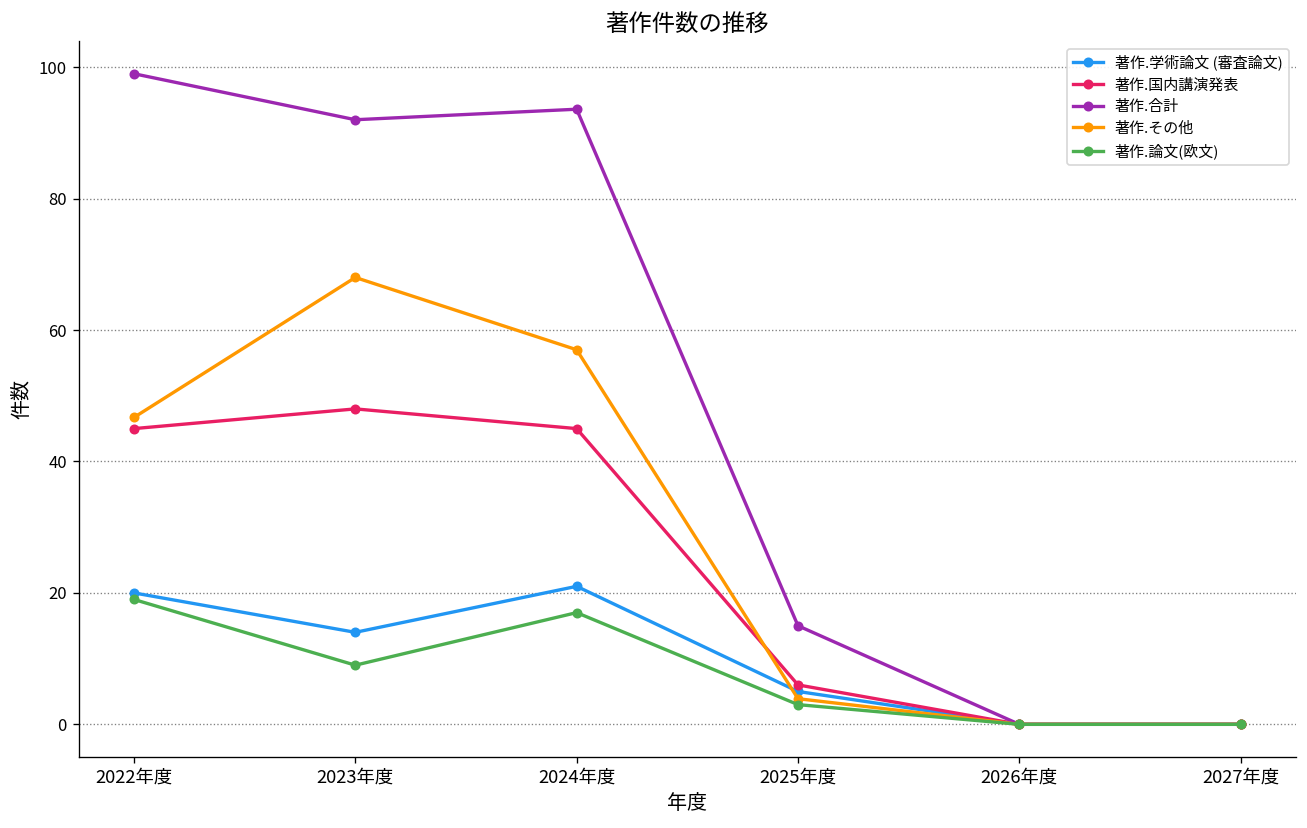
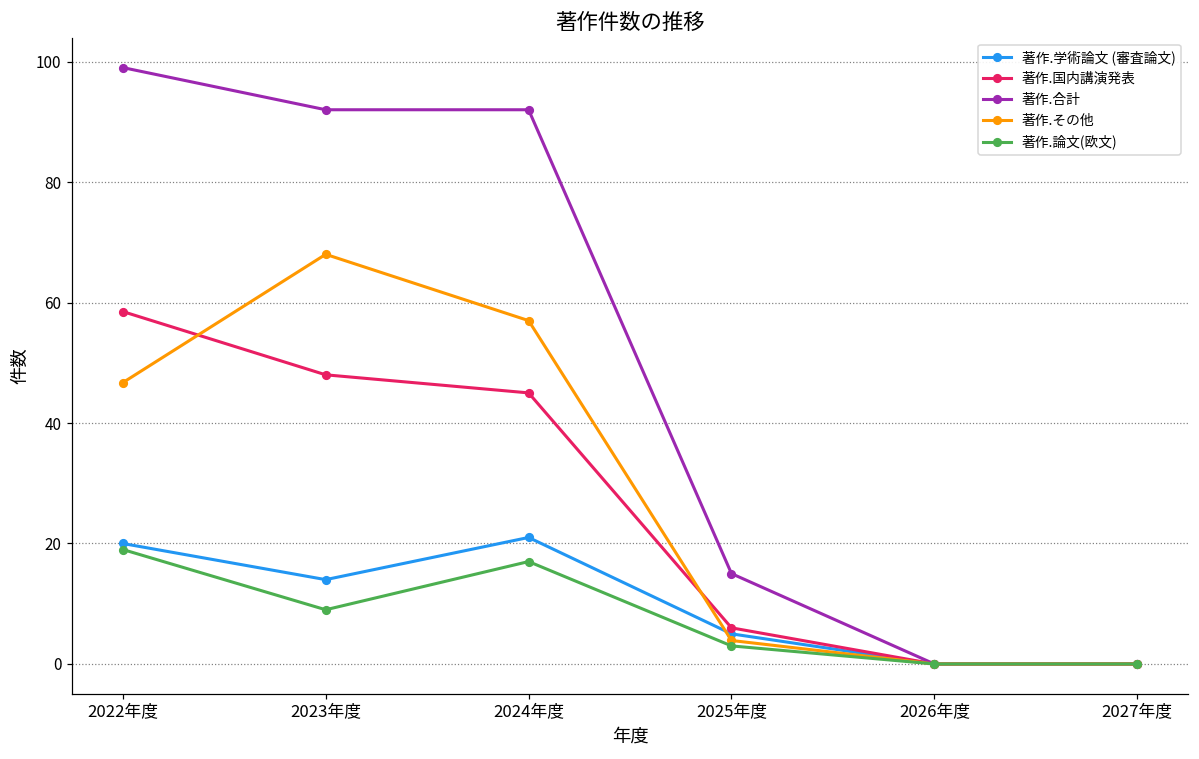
著作.国内講演発表, 2022年度: 45 -> 59
著作.合計, 2024年度: 94 -> 92
